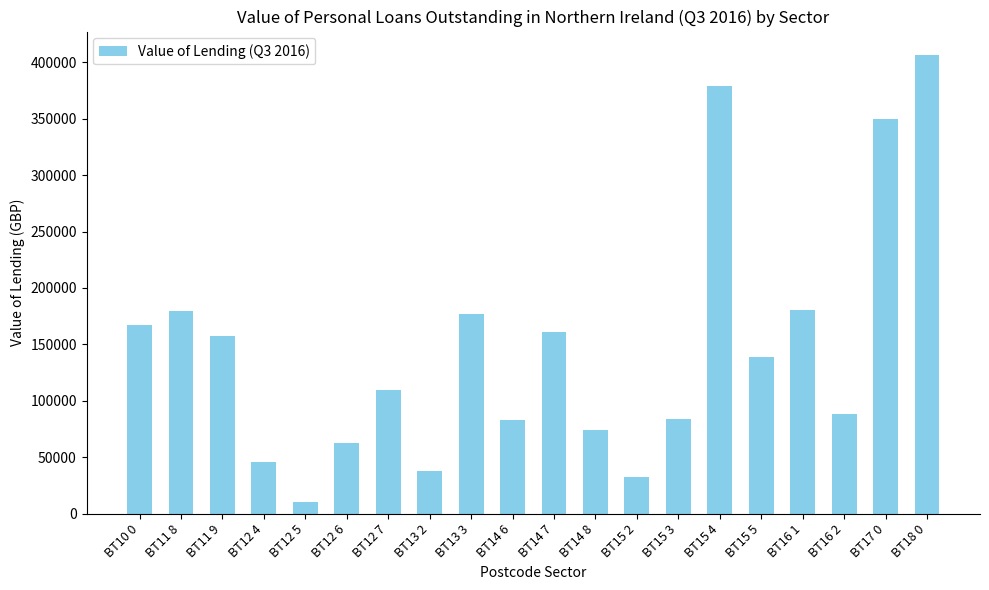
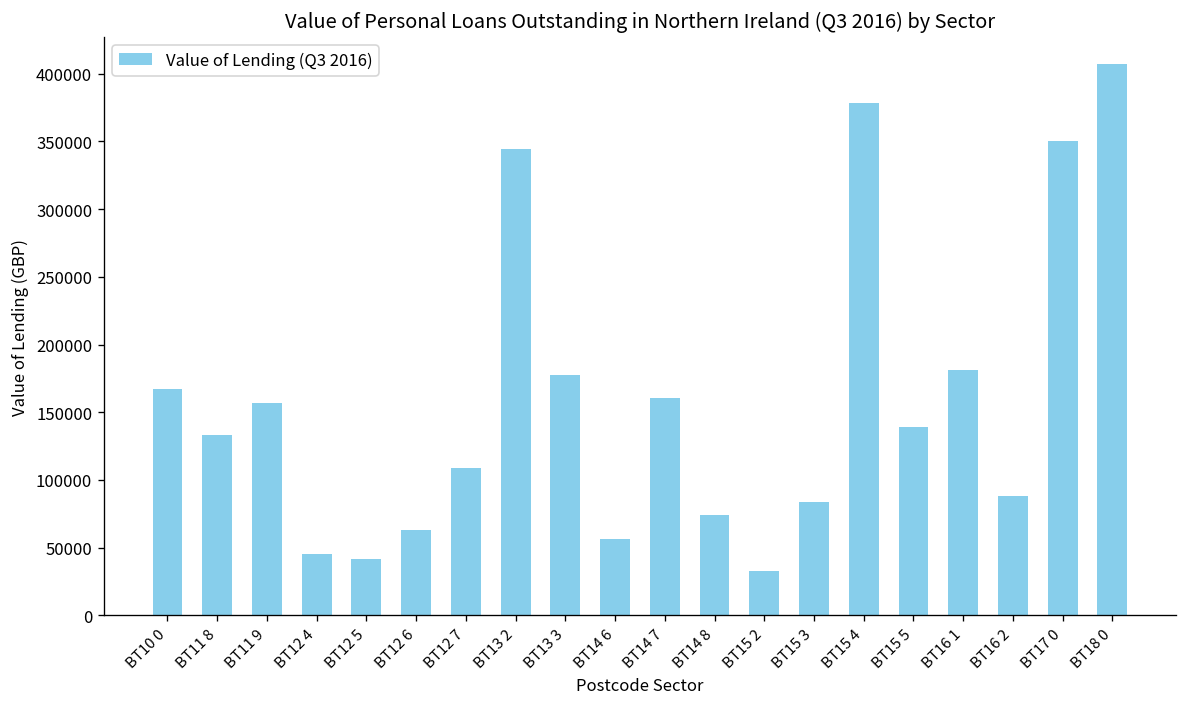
BT11 8: 180000 -> 133000
BT12 5: 11000 -> 42000
BT13 2: 38000 -> 344000
BT14 6: 83000 -> 56000
